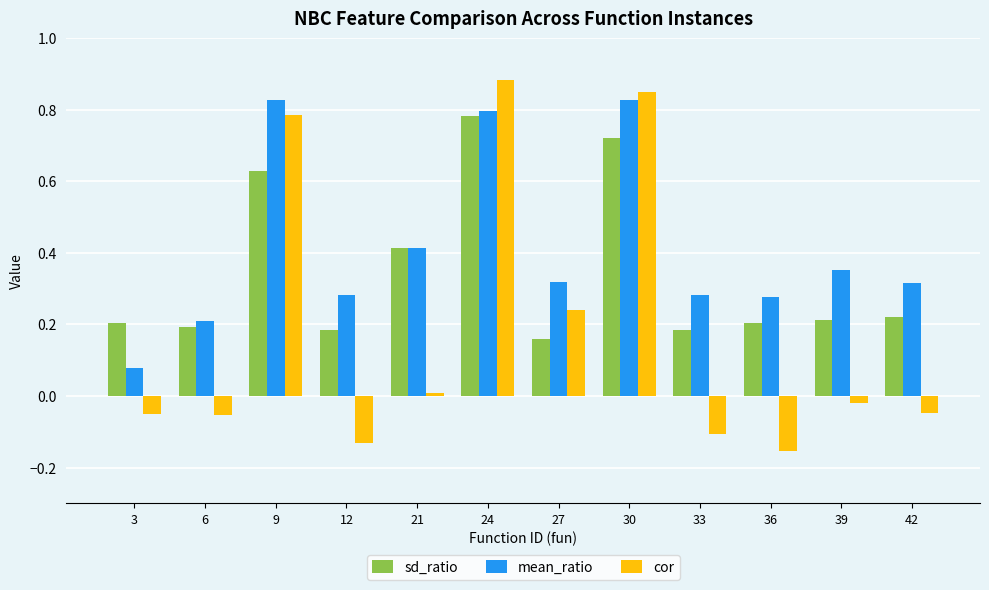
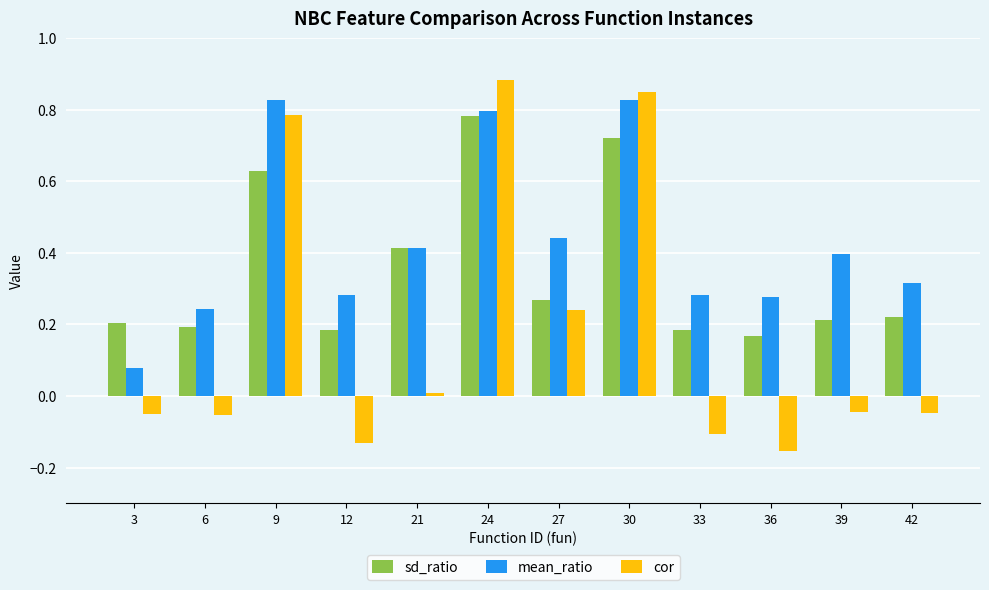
mean_ratio, 6: 0.21 -> 0.24
sd_ratio, 27: 0.16 -> 0.27
mean_ratio, 27: 0.32 -> 0.44
sd_ratio, 36: 0.20 -> 0.17
mean_ratio, 39: 0.35 -> 0.40
cor, 39: -0.02 -> -0.04
